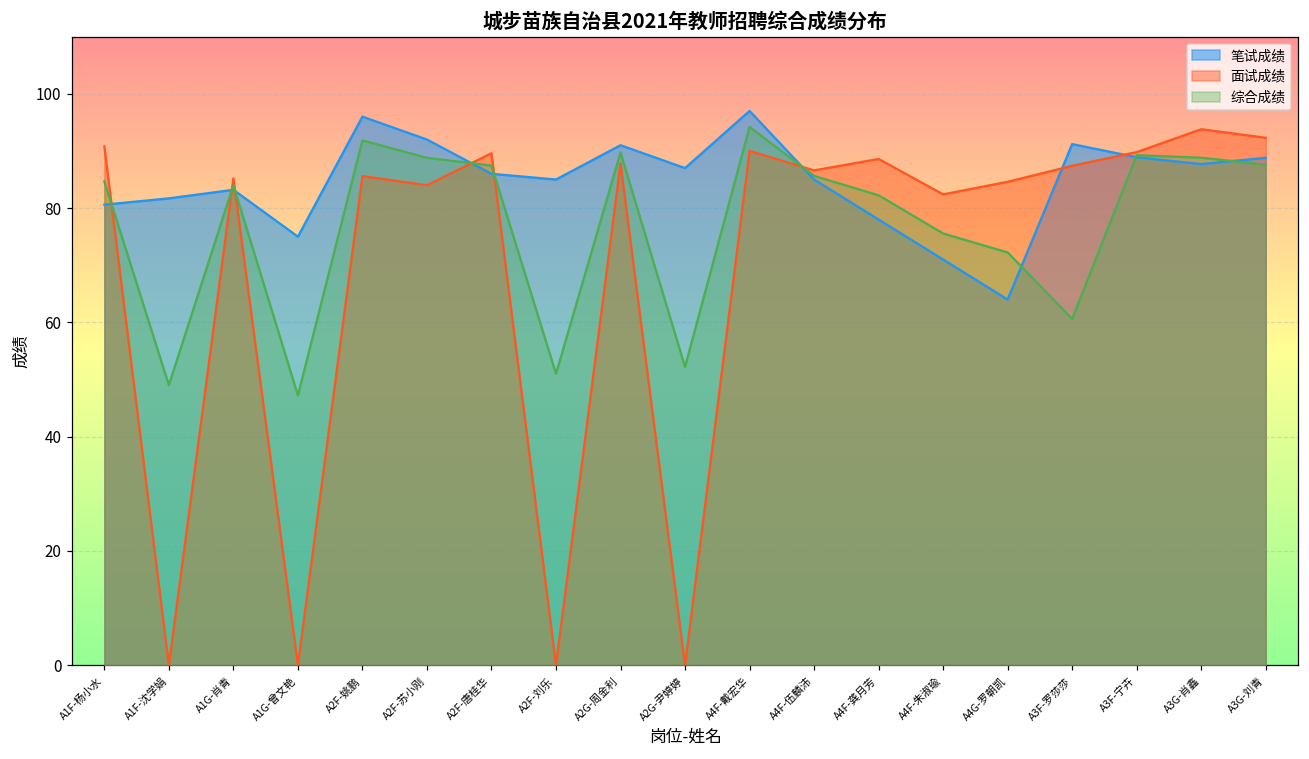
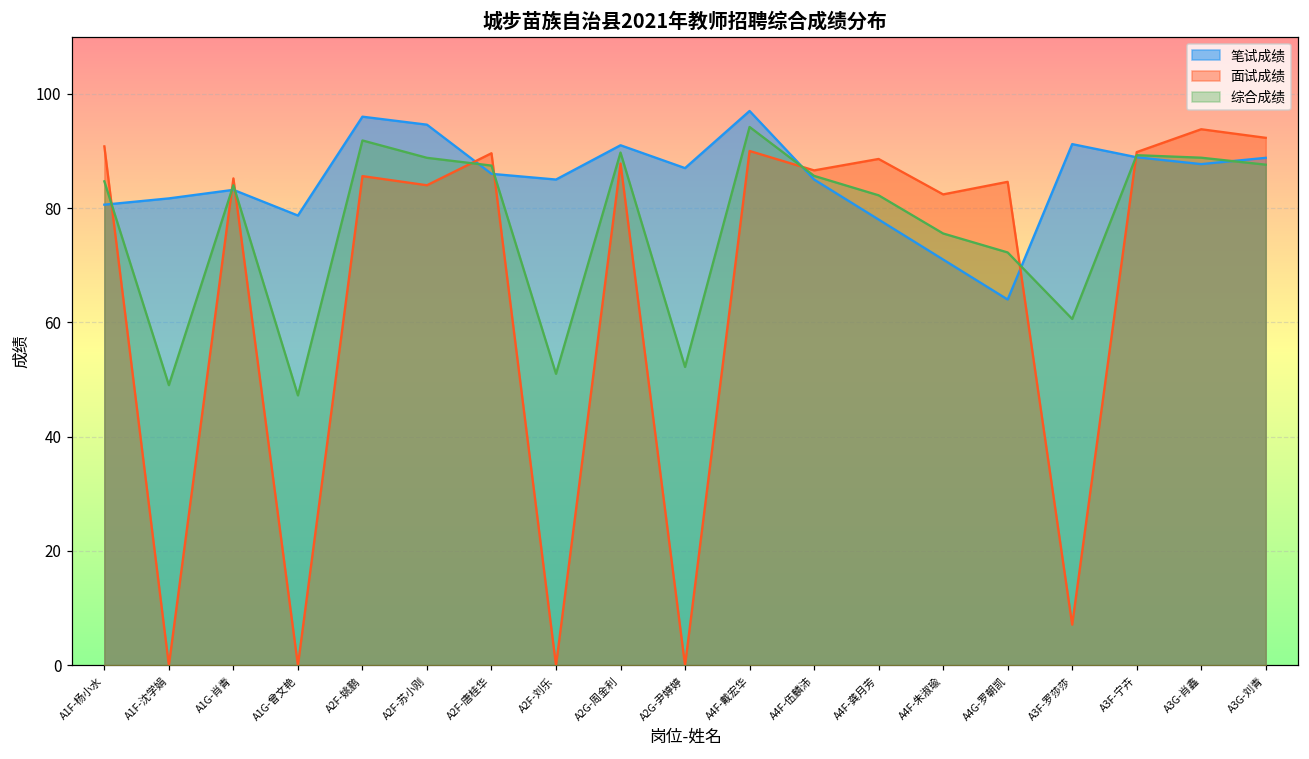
笔试成绩, A1G-曾文艳: 75 -> 79
笔试成绩, A2F-苏小刚: 92 -> 95
面试成绩, A3F-罗莎莎: 87 -> 7
